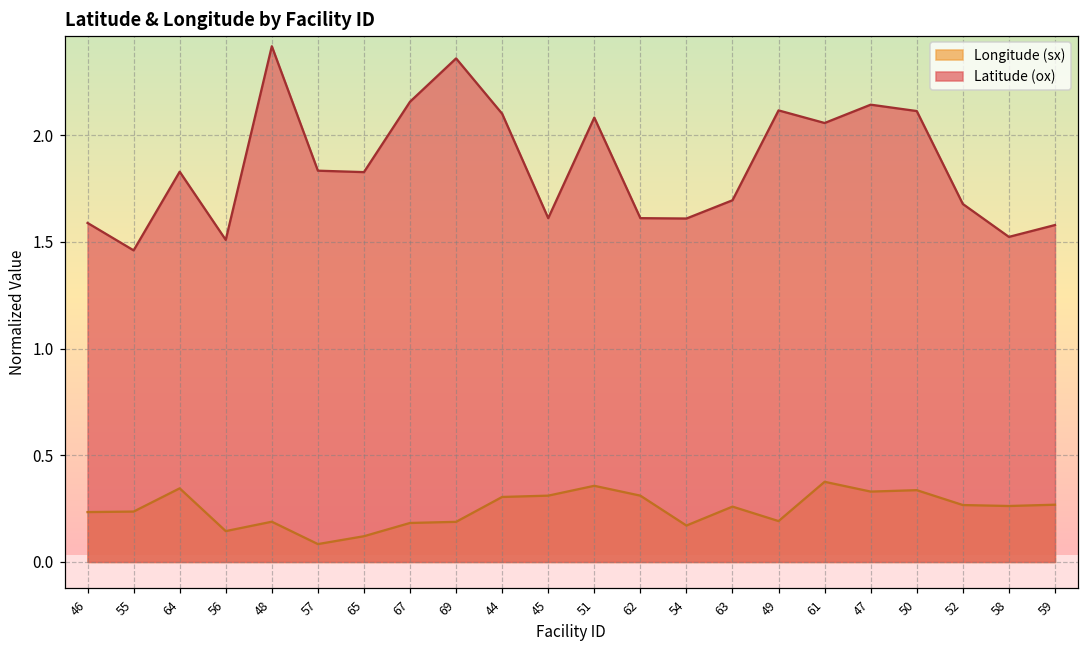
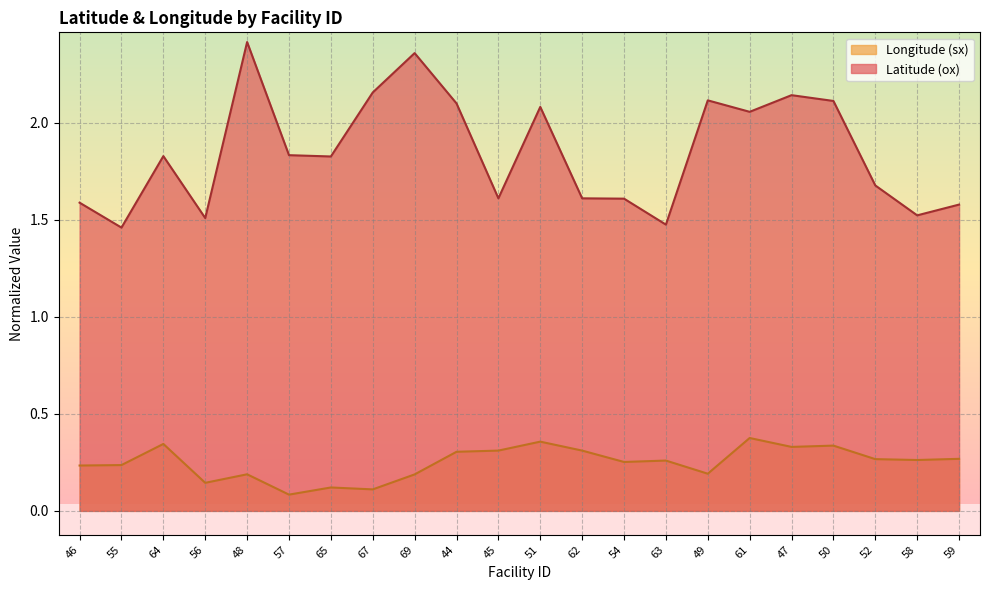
Longitude (sx), 67: 0.18 -> 0.11
Longitude (sx), 54: 0.17 -> 0.25
Latitude (ox), 63: 1.69 -> 1.48
